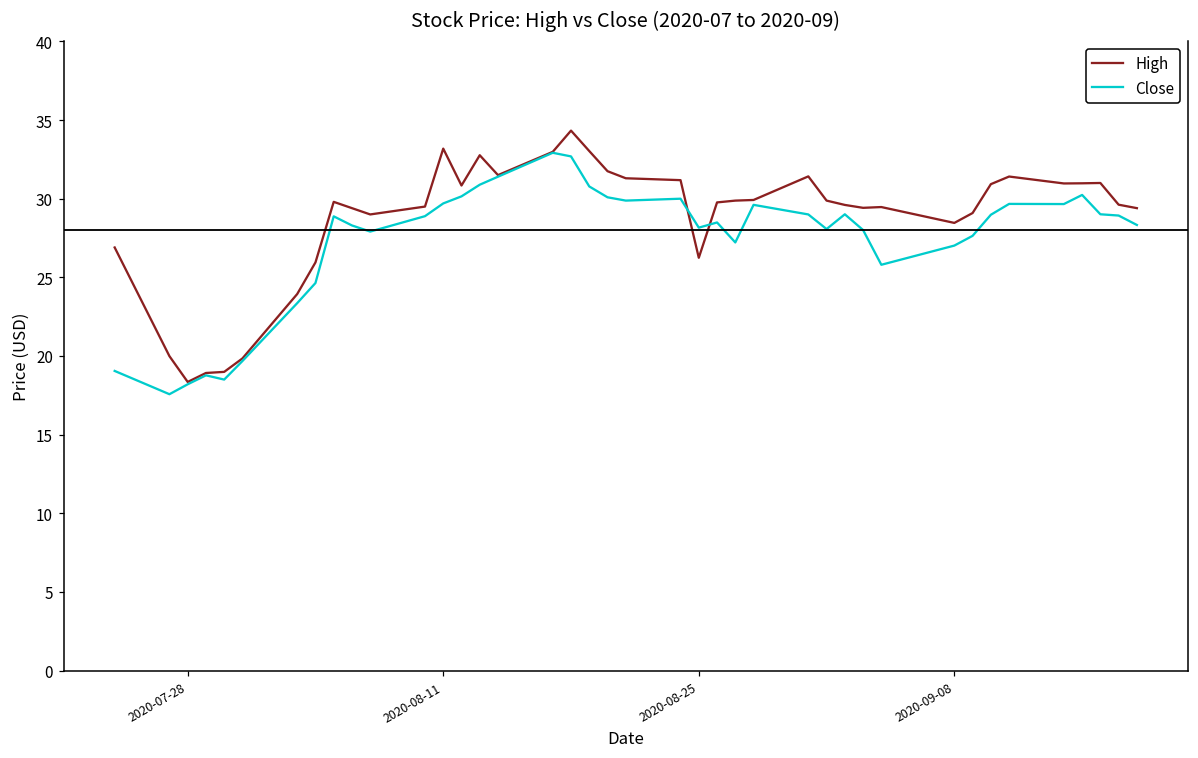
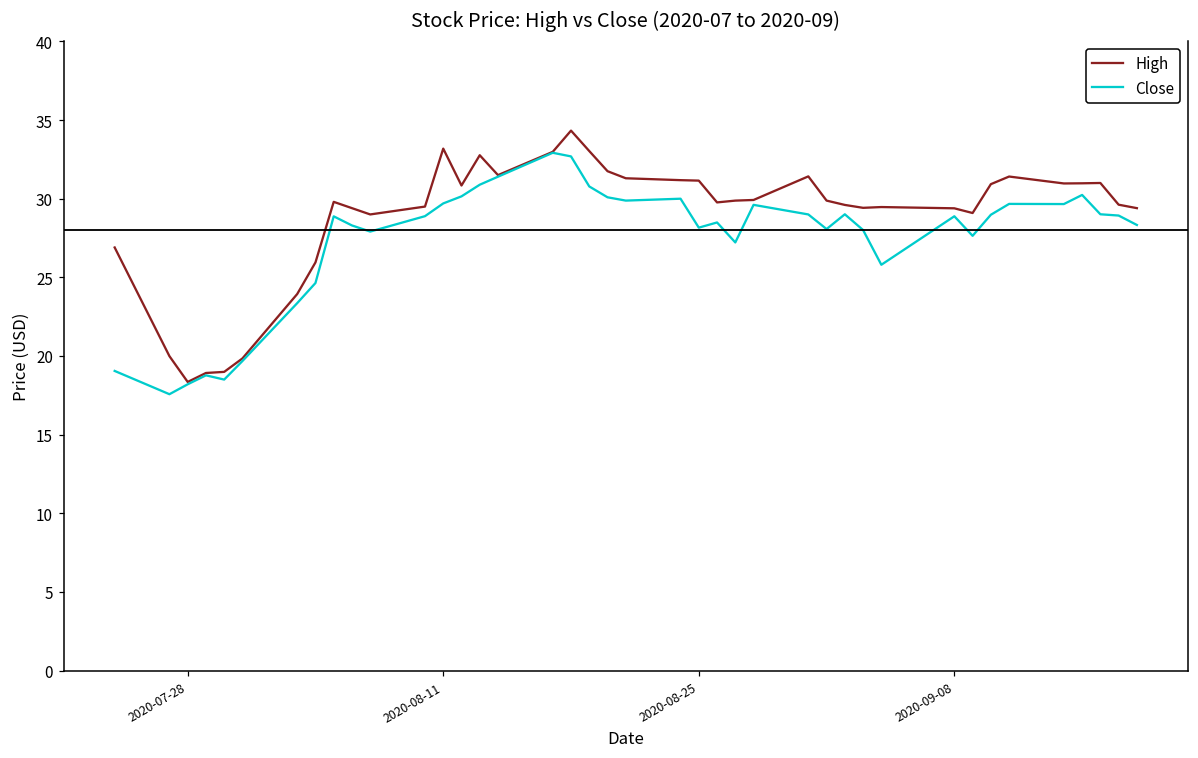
High, 2020-08-25: 26.2 -> 31.1
High, 2020-09-08: 28.5 -> 29.4
Close, 2020-09-08: 27.0 -> 28.9
